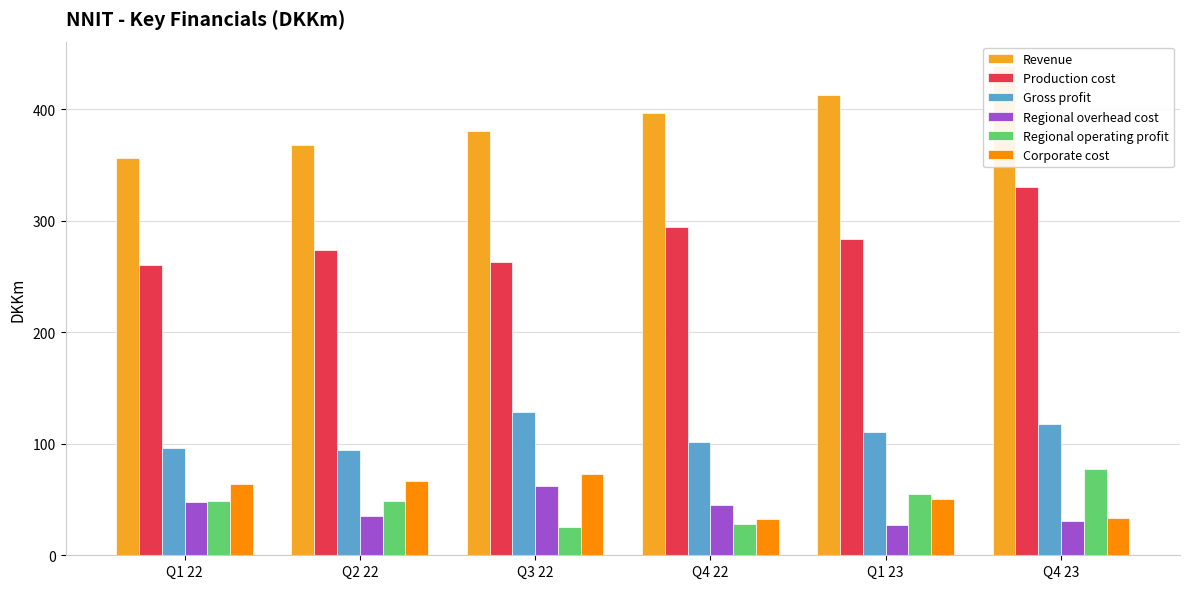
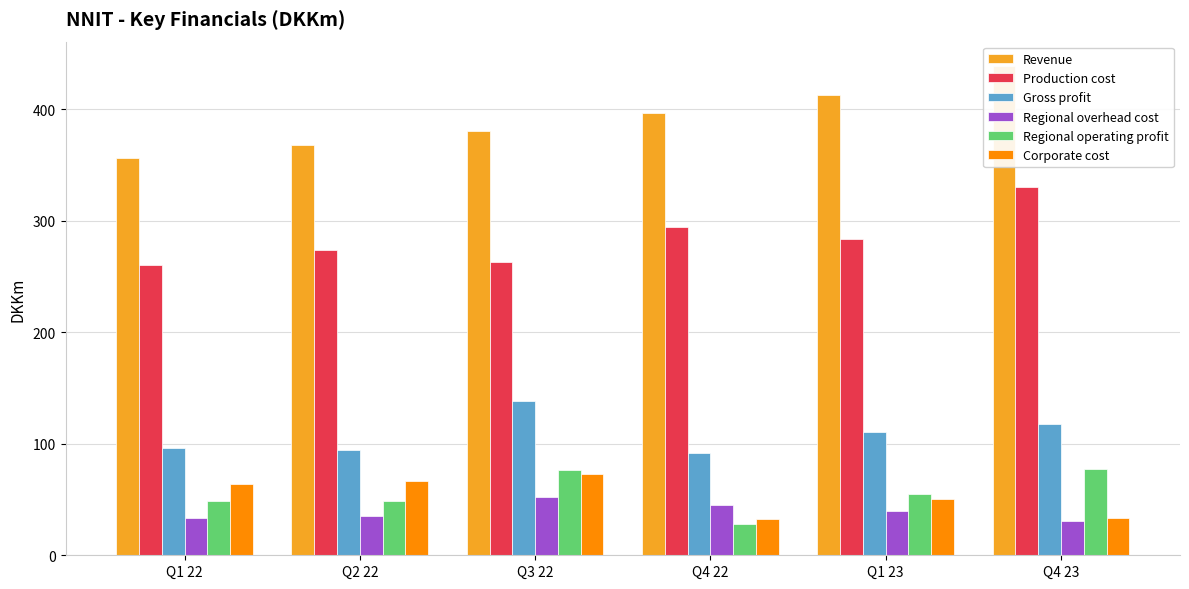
Regional overhead cost, Q1 22: 48 -> 33
Gross profit, Q3 22: 129 -> 138
Regional overhead cost, Q3 22: 62 -> 52
Regional operating profit, Q3 22: 25 -> 76
Gross profit, Q4 22: 102 -> 92
Regional overhead cost, Q1 23: 27 -> 40
